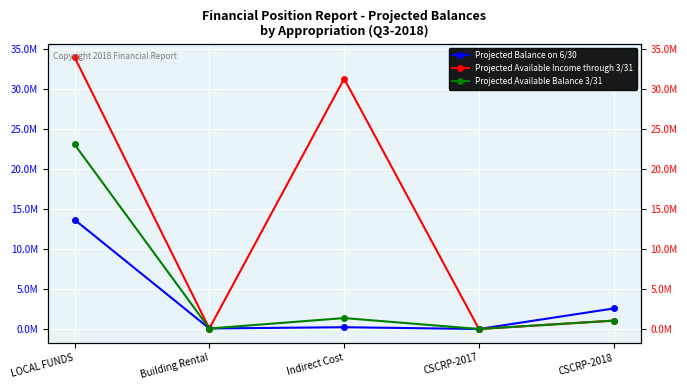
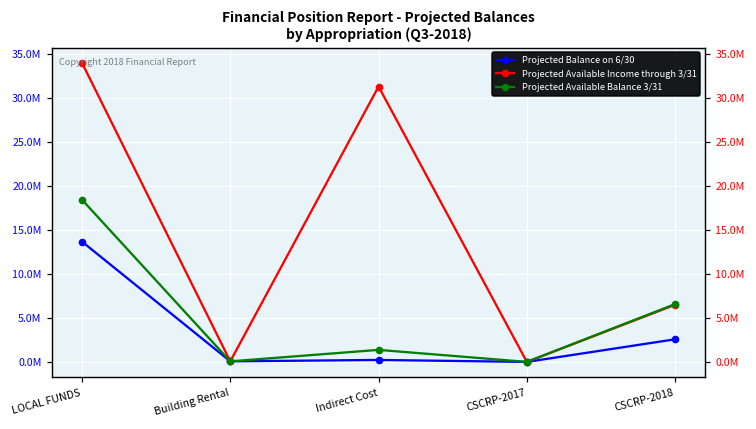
Projected Available Balance 3/31, LOCAL FUNDS: 23000000 -> 18000000
Projected Available Income through 3/31, CSCRP-2018: 1000000 -> 7000000
Projected Available Balance 3/31, CSCRP-2018: 1000000 -> 7000000
